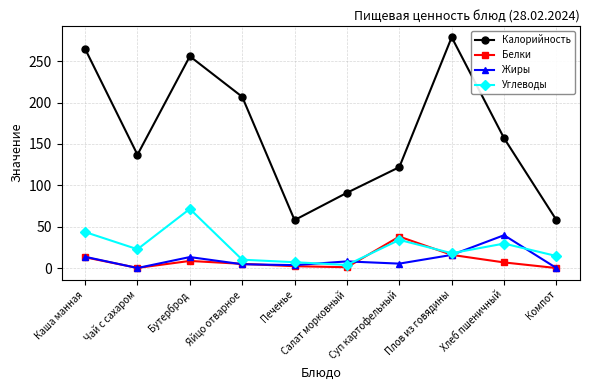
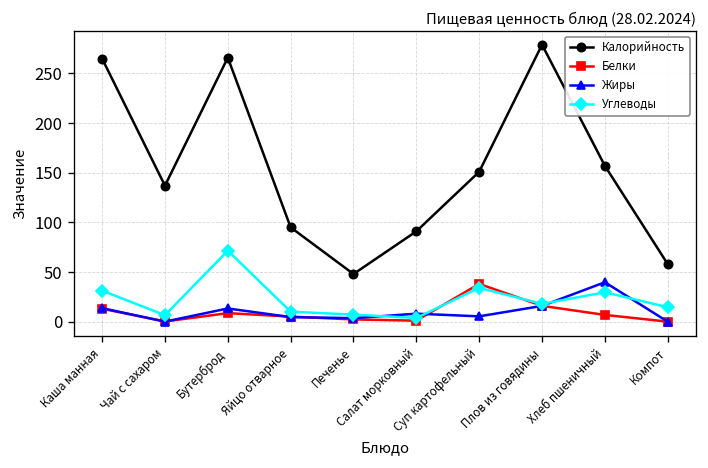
Углеводы, Каша манная: 40 -> 30
Углеводы, Чай с сахаром: 20 -> 10
Калорийность, Бутерброд: 260 -> 270
Калорийность, Яйцо отварное: 210 -> 100
Калорийность, Печенье: 60 -> 50
Калорийность, Суп картофельный: 120 -> 150
